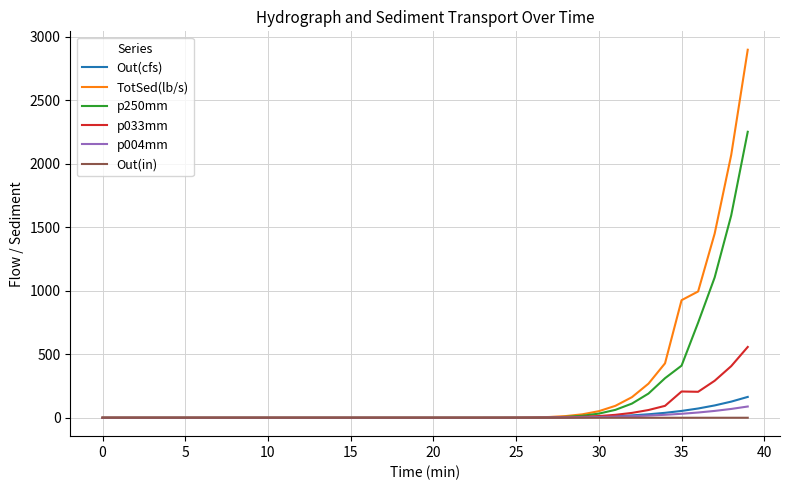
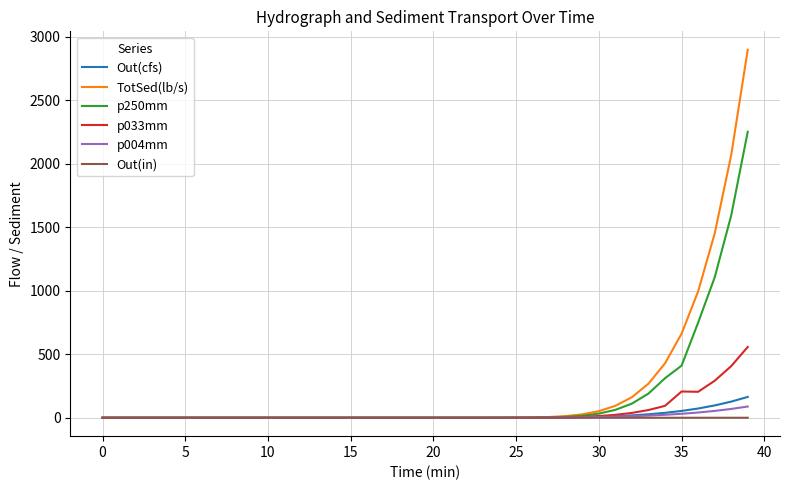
TotSed(lb/s), 35: 930 -> 660
